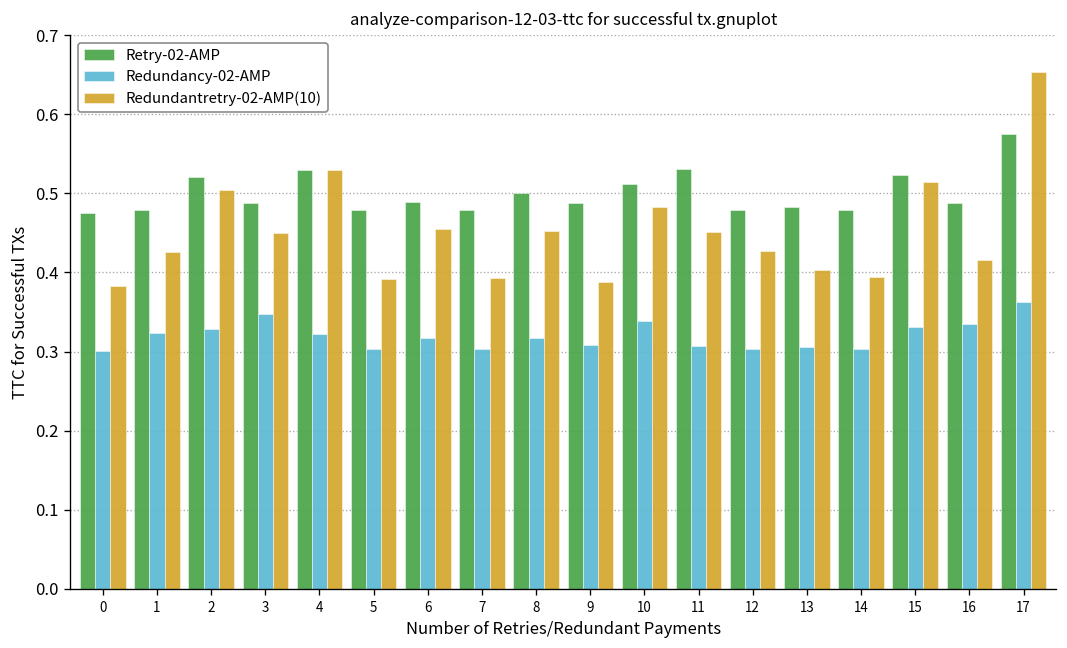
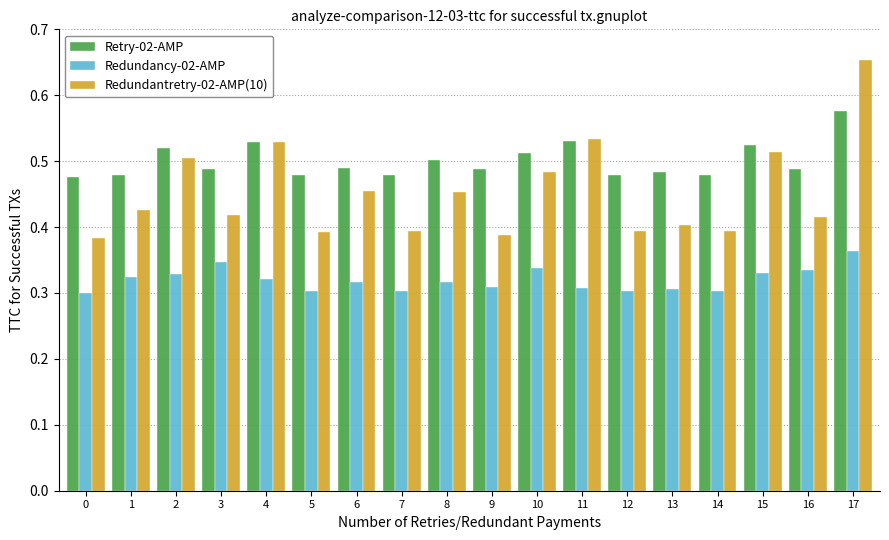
Redundantretry-02-AMP(10), 3: 0.45 -> 0.42
Redundantretry-02-AMP(10), 11: 0.45 -> 0.53
Redundantretry-02-AMP(10), 12: 0.43 -> 0.39
